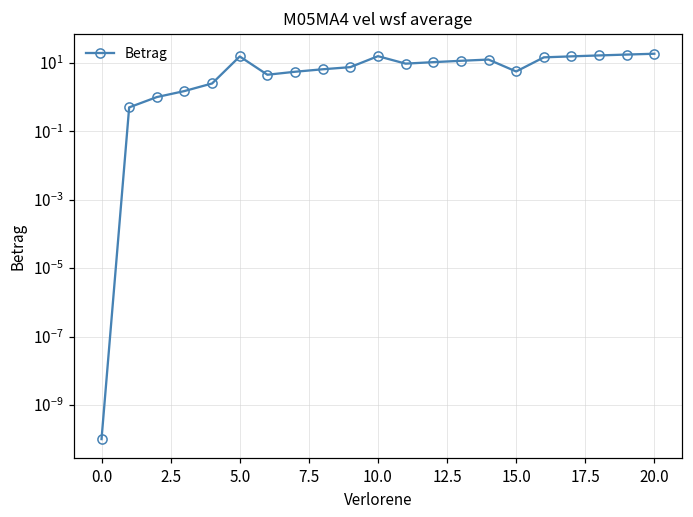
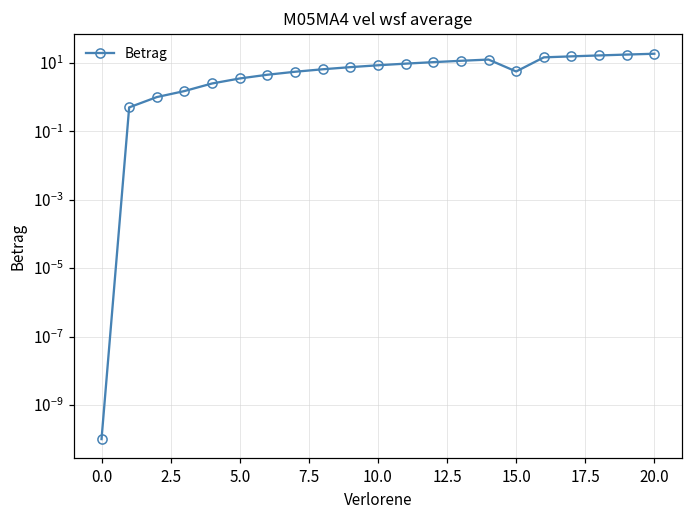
5.0: 20 -> 4
10.0: 20 -> 9
